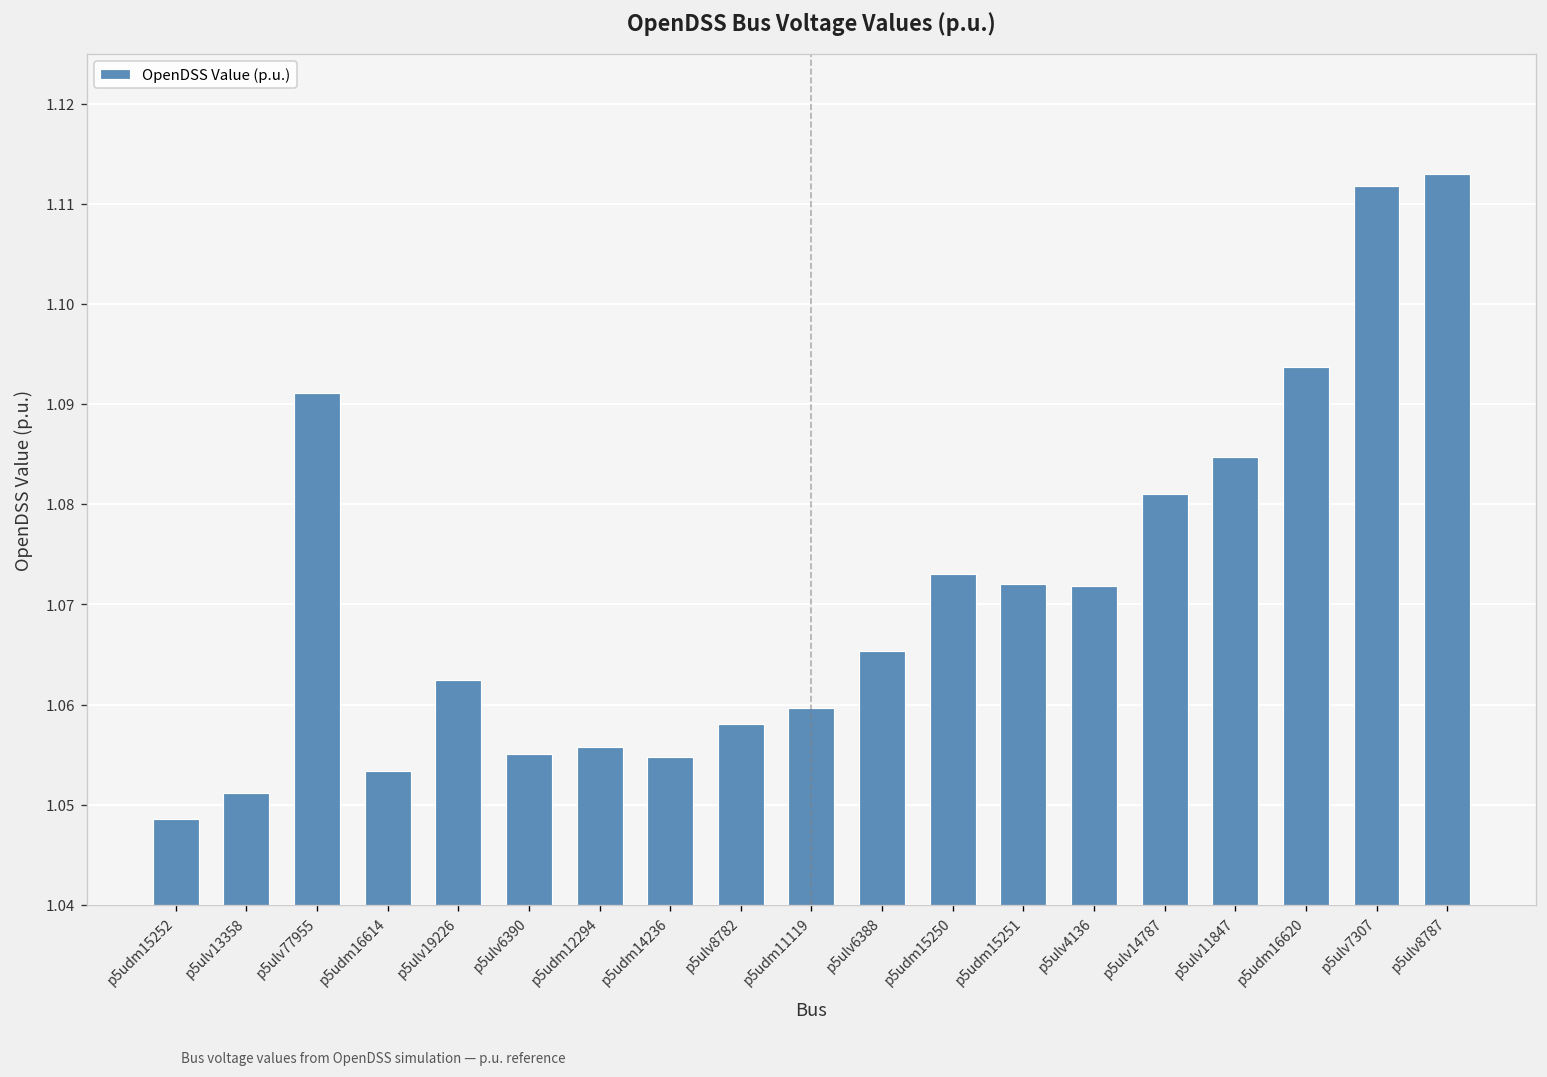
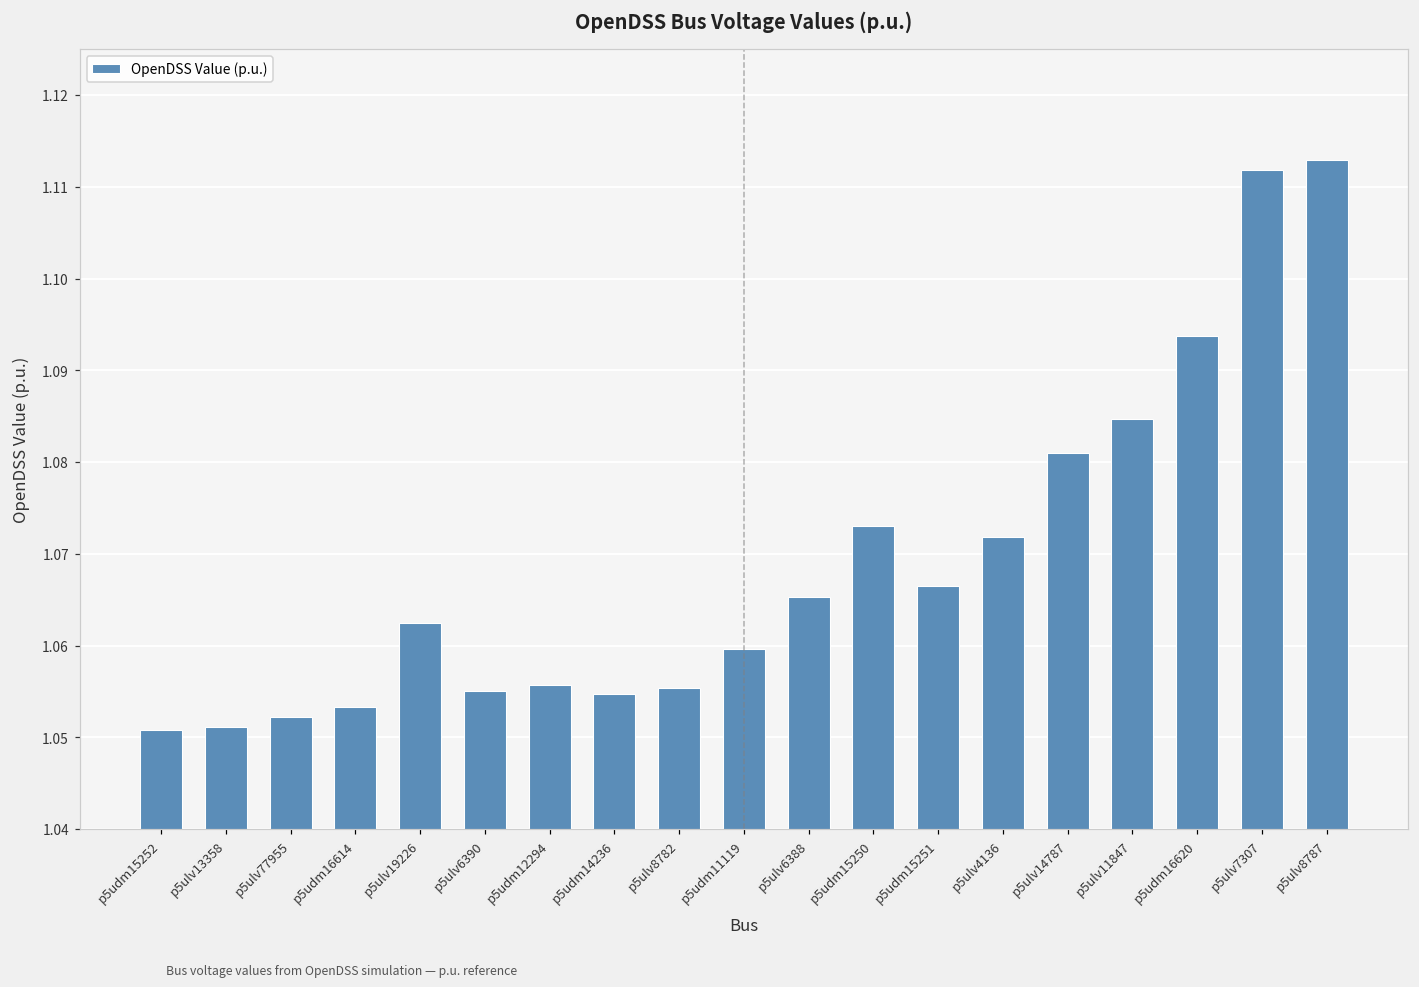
p5udm15252: 1.049 -> 1.051
p5ulv77955: 1.091 -> 1.052
p5ulv8782: 1.058 -> 1.055
p5udm15251: 1.072 -> 1.066
